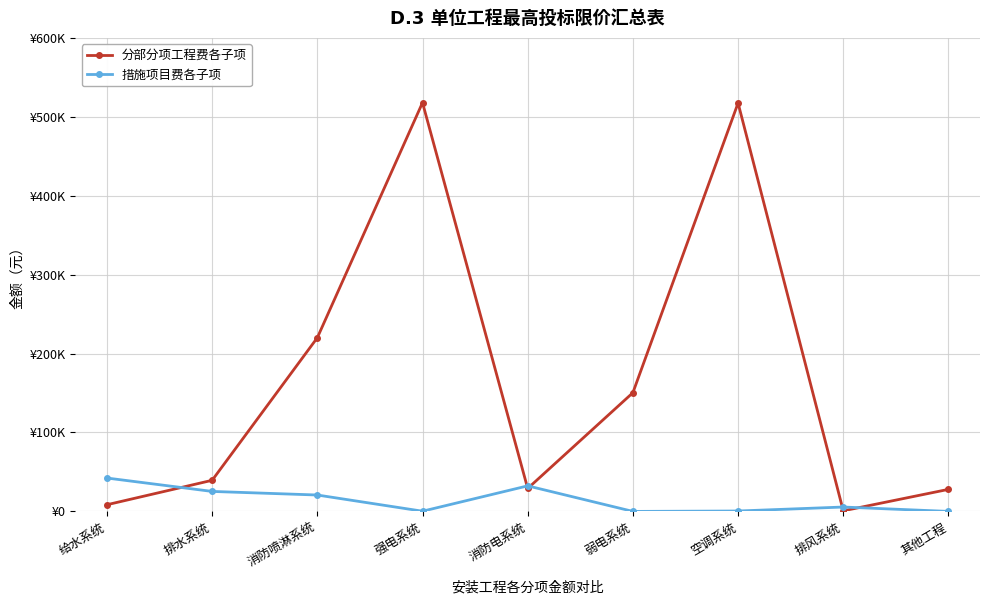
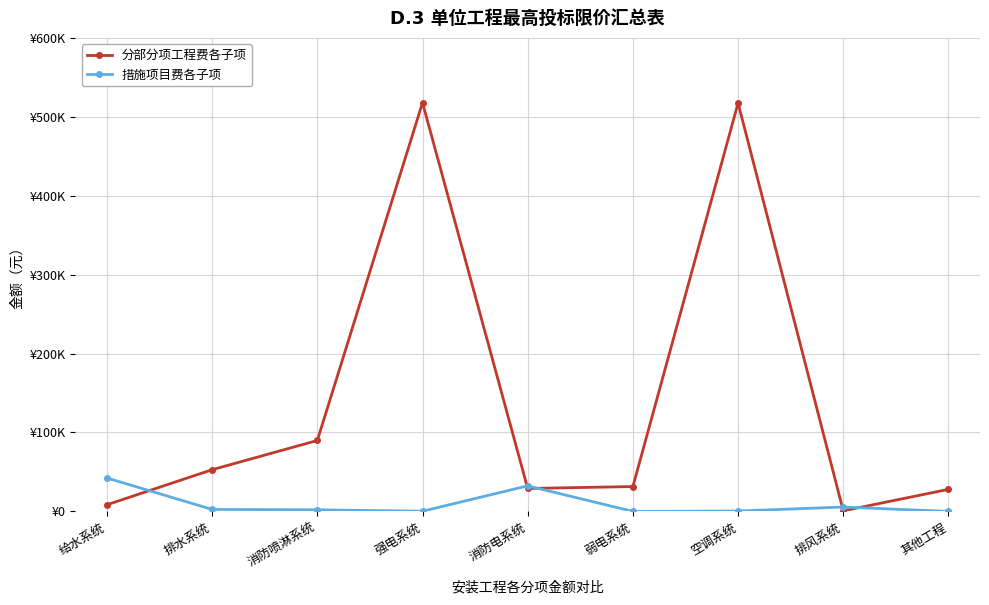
分部分项工程费各子项, 排水系统: ¥40000 -> ¥50000
措施项目费各子项, 排水系统: ¥30000 -> ¥0
分部分项工程费各子项, 消防喷淋系统: ¥220000 -> ¥90000
措施项目费各子项, 消防喷淋系统: ¥20000 -> ¥0
分部分项工程费各子项, 弱电系统: ¥150000 -> ¥30000
